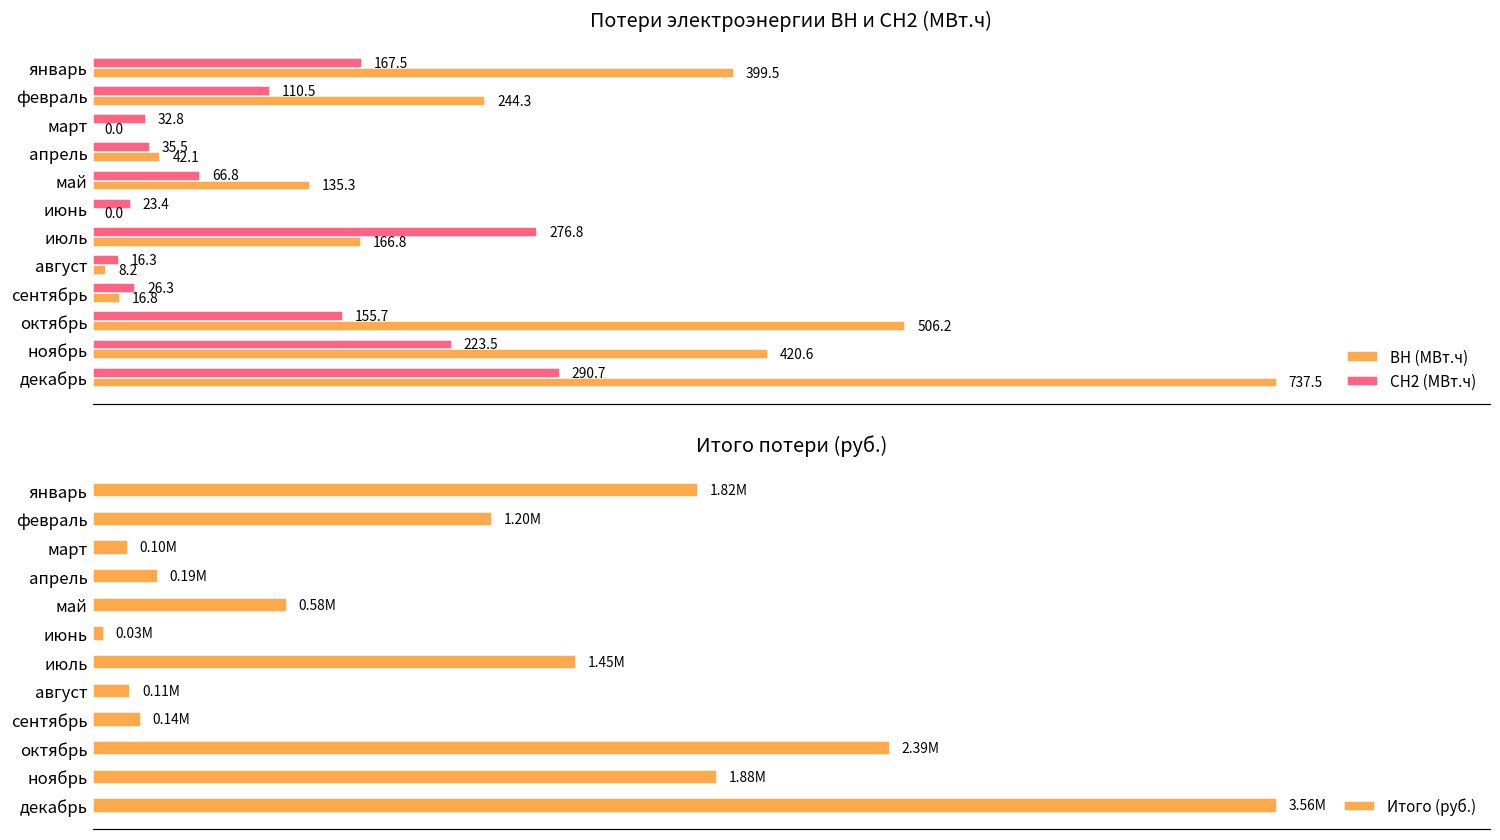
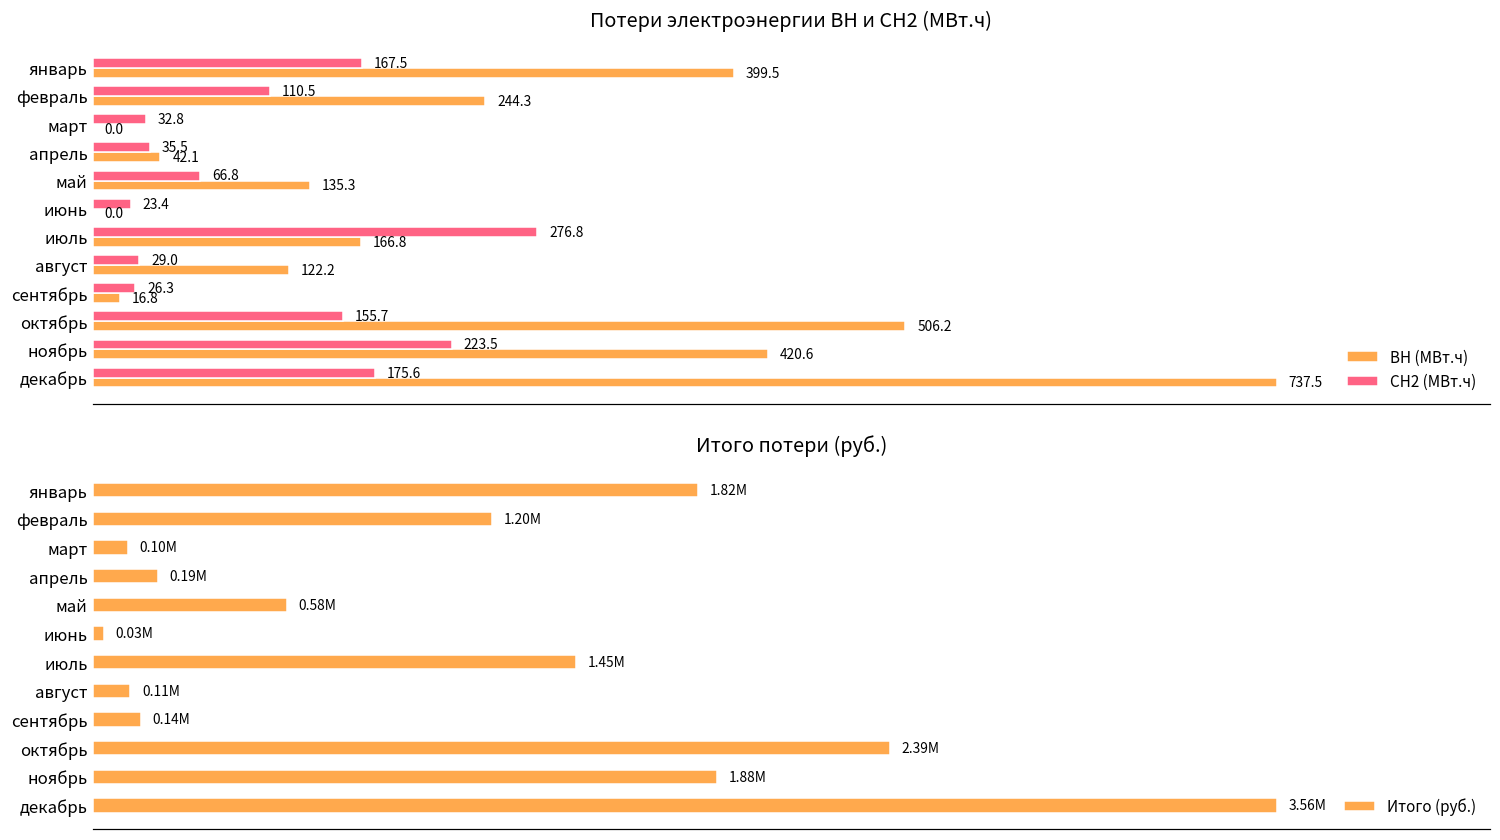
Потери электроэнергии ВН и СН2 (МВт.ч), СН2 (МВт.ч), август: 16.3 -> 29.0
Потери электроэнергии ВН и СН2 (МВт.ч), ВН (МВт.ч), август: 8.2 -> 122.2
Потери электроэнергии ВН и СН2 (МВт.ч), СН2 (МВт.ч), декабрь: 290.7 -> 175.6
